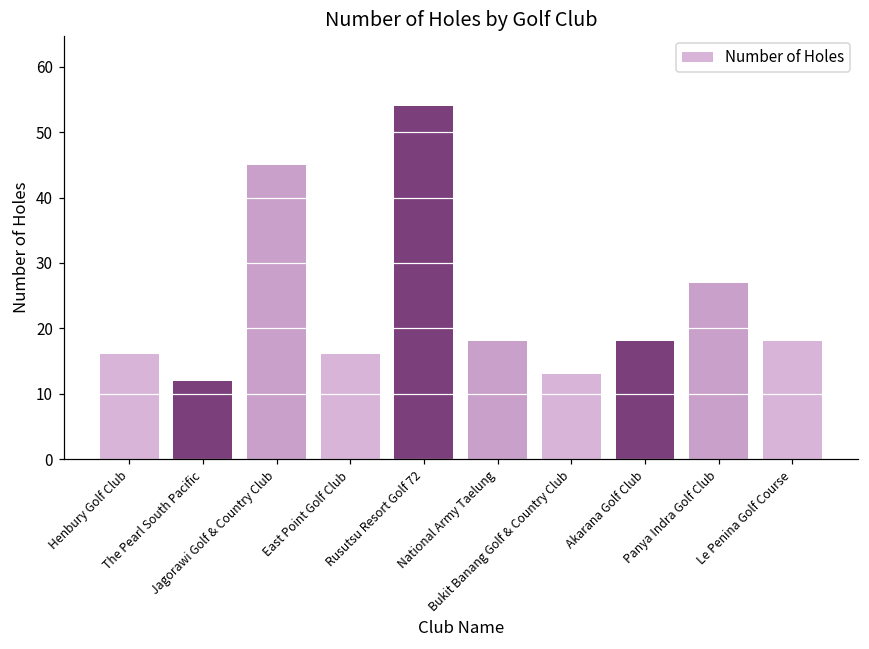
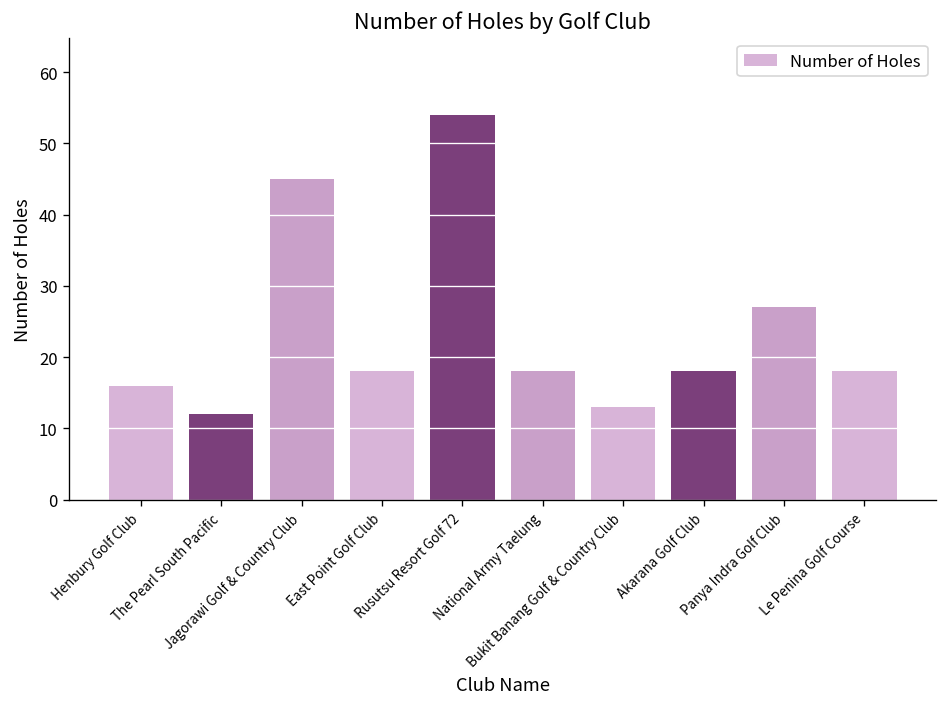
East Point Golf Club: 16 -> 18
